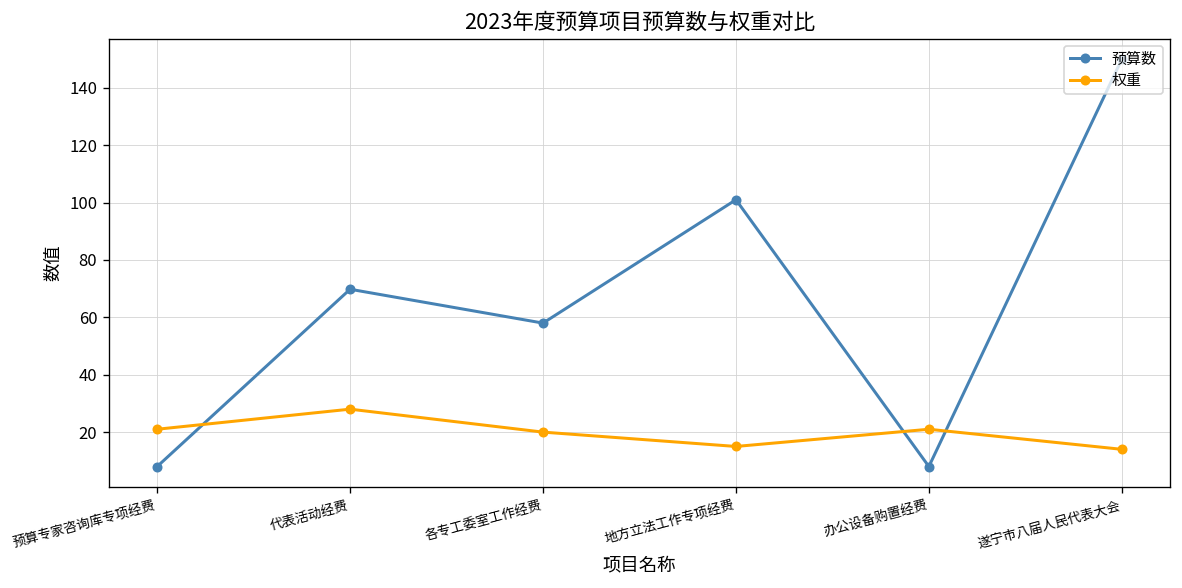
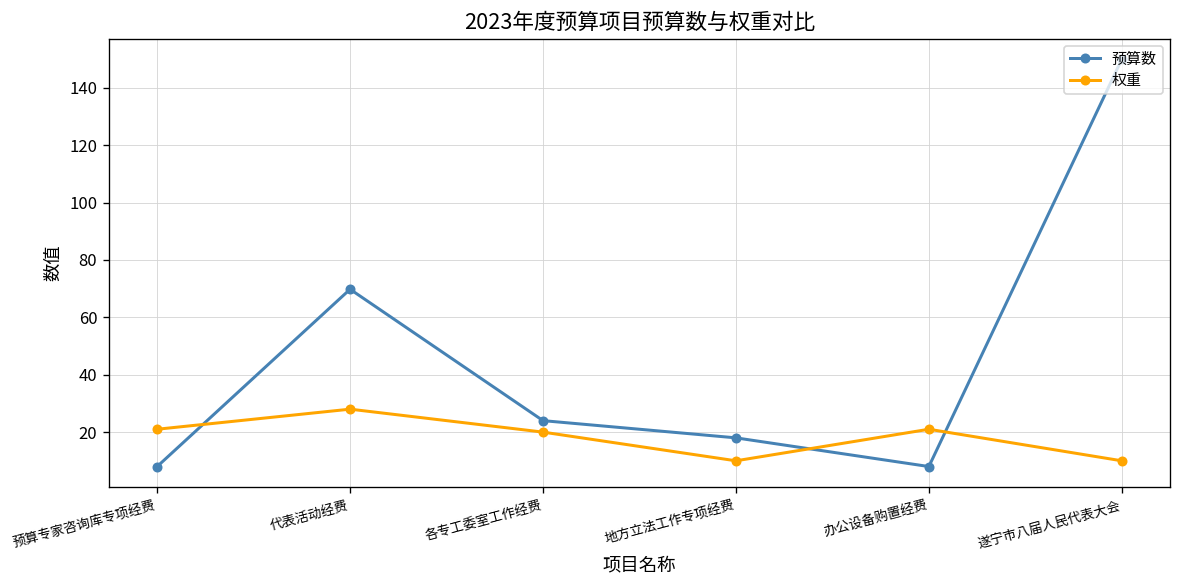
预算数, 各专工委室工作经费: 58 -> 24
预算数, 地方立法工作专项经费: 101 -> 18
权重, 地方立法工作专项经费: 15 -> 10
权重, 遂宁市八届人民代表大会: 14 -> 10
